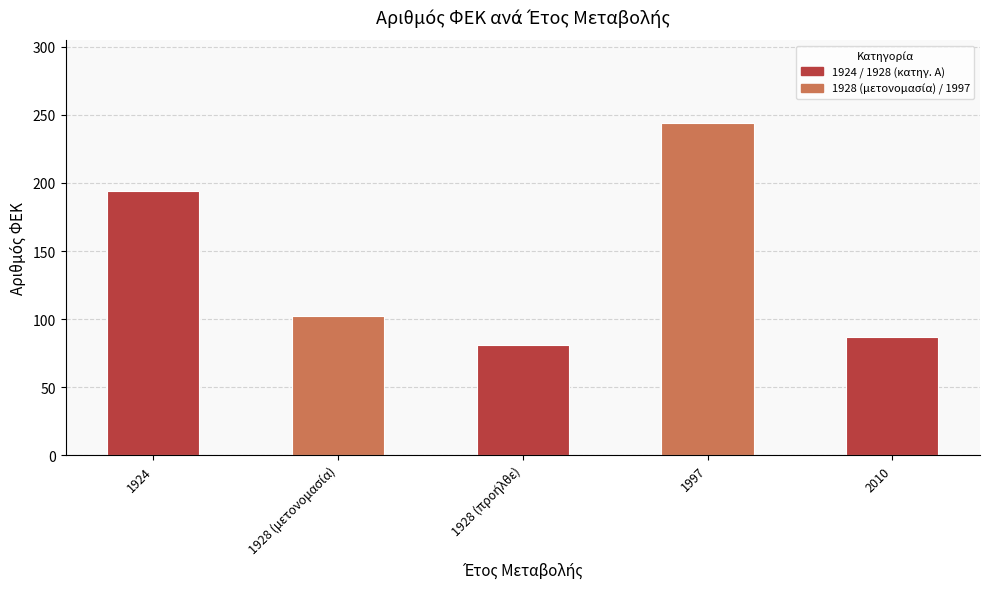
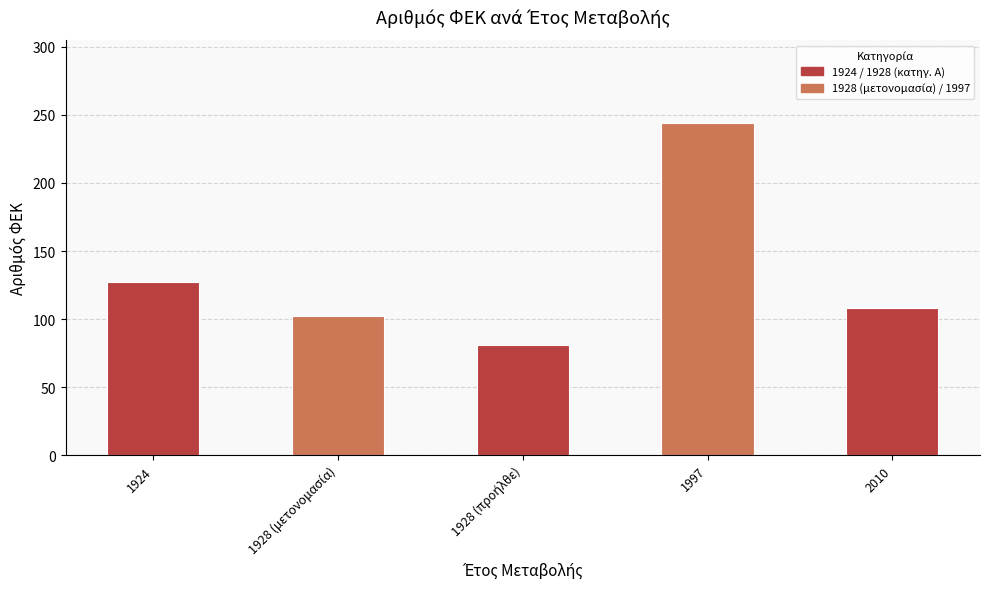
1924: 194 -> 127
2010: 87 -> 108
